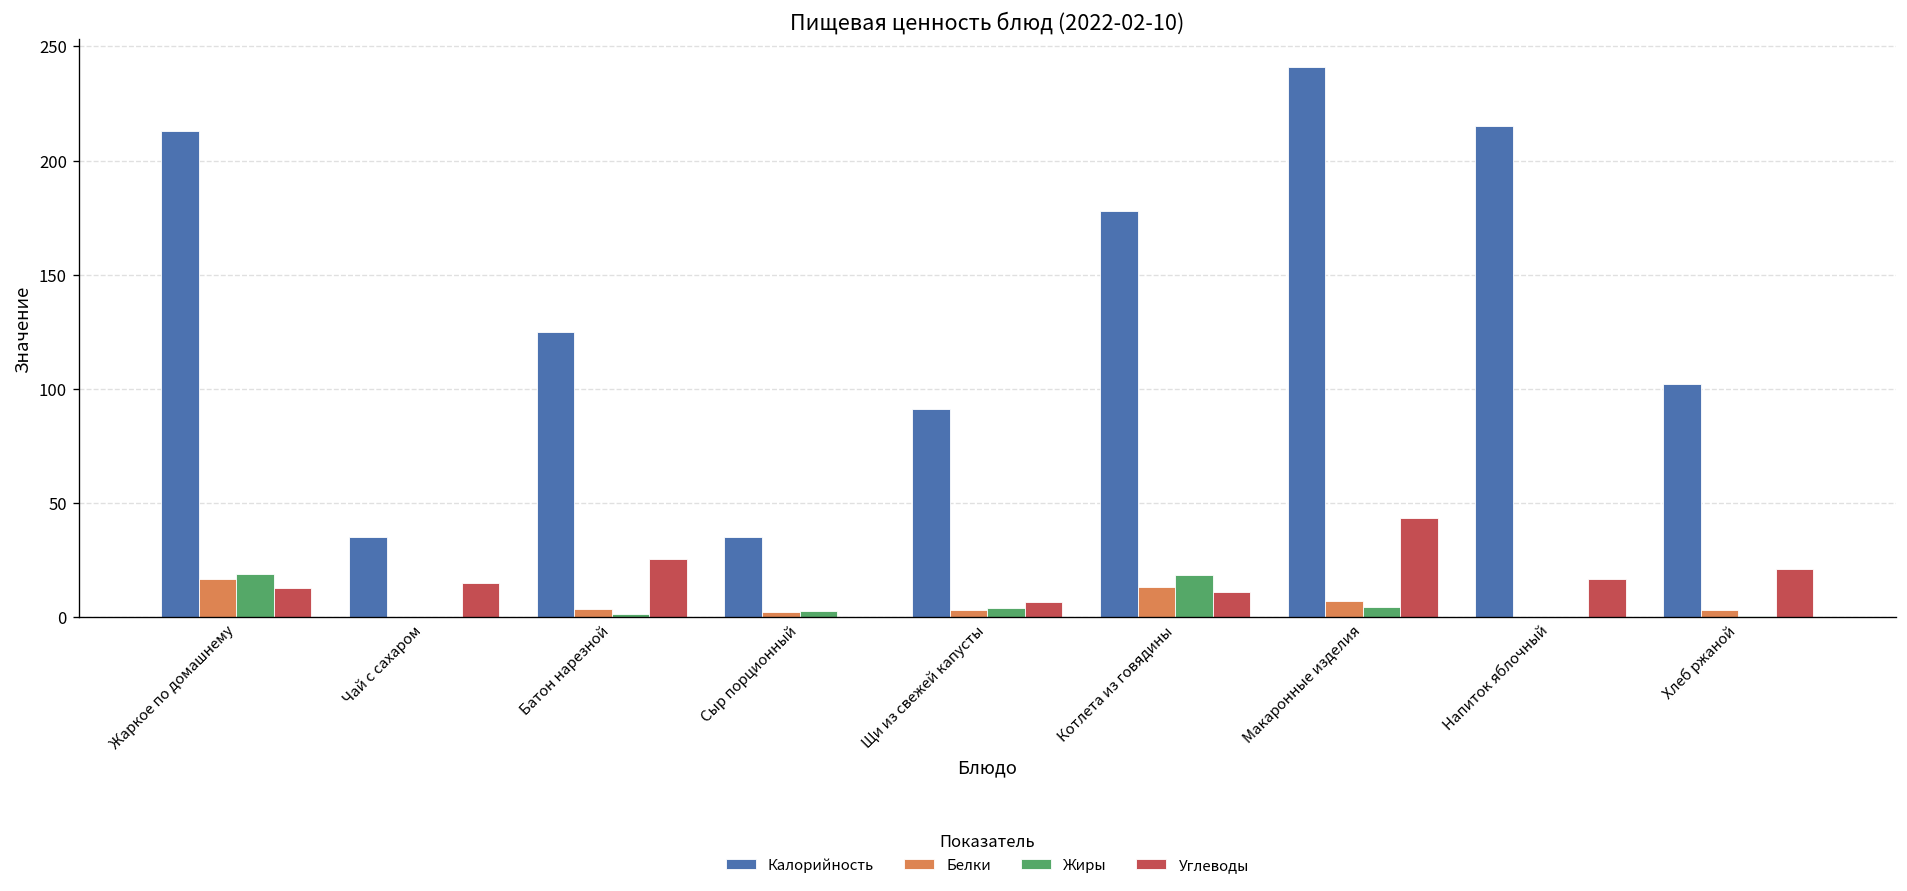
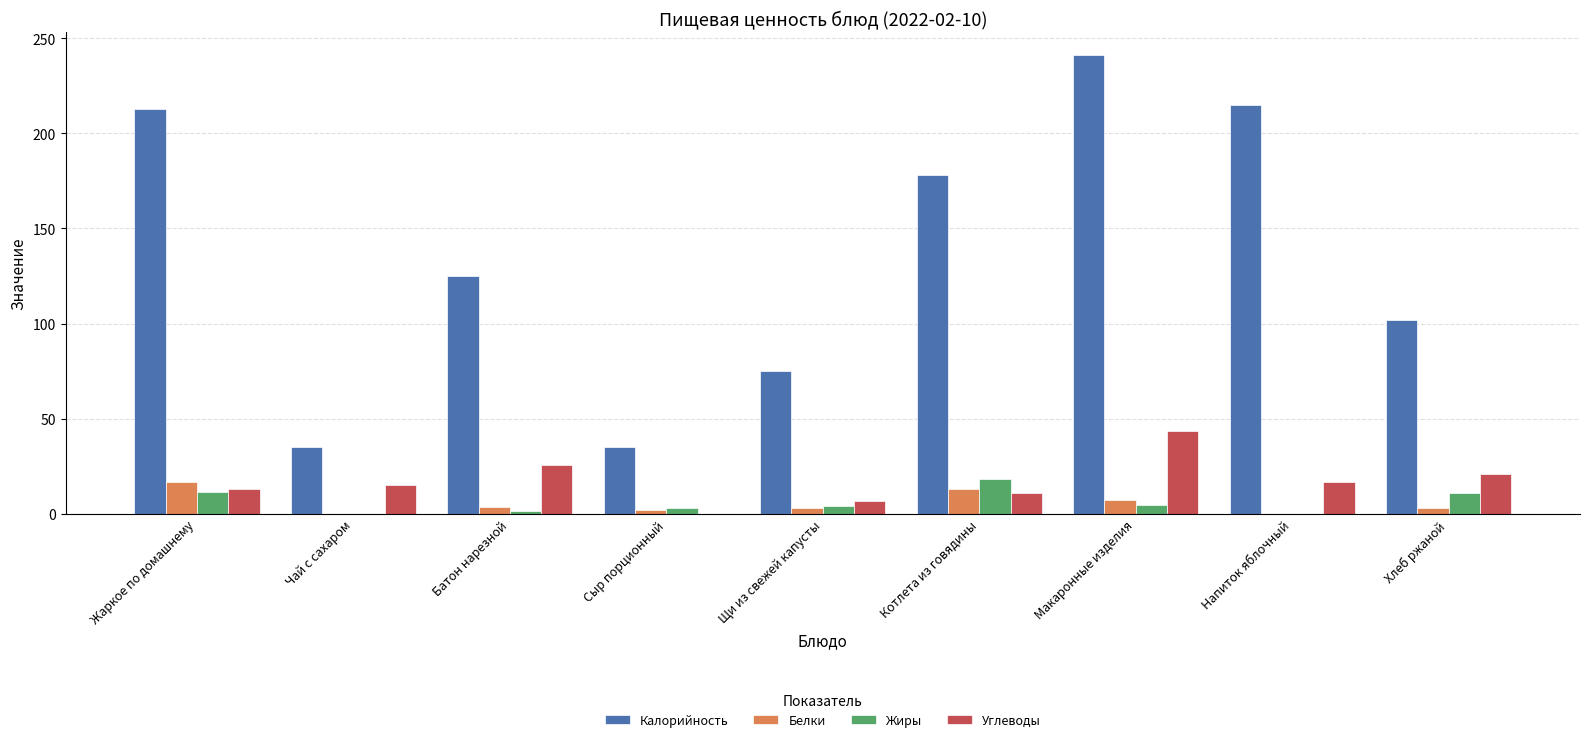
Жиры, Жаркое по домашнему: 19 -> 11
Калорийность, Щи из свежей капусты: 91 -> 75
Жиры, Хлеб ржаной: 0 -> 11
